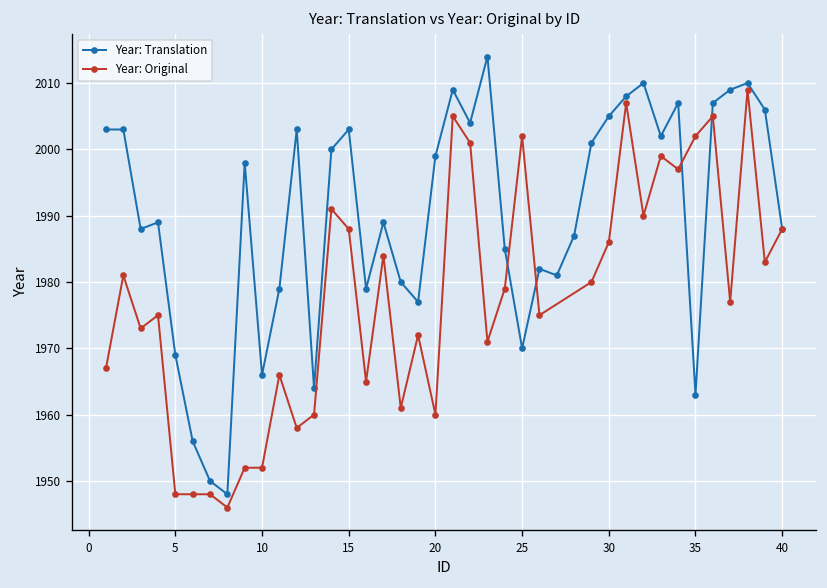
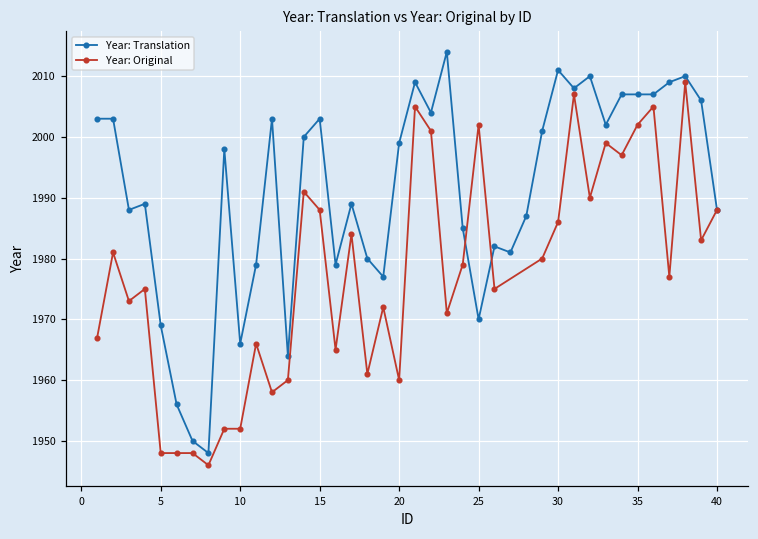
Year: Translation, 30: 2005 -> 2011
Year: Translation, 35: 1963 -> 2007
